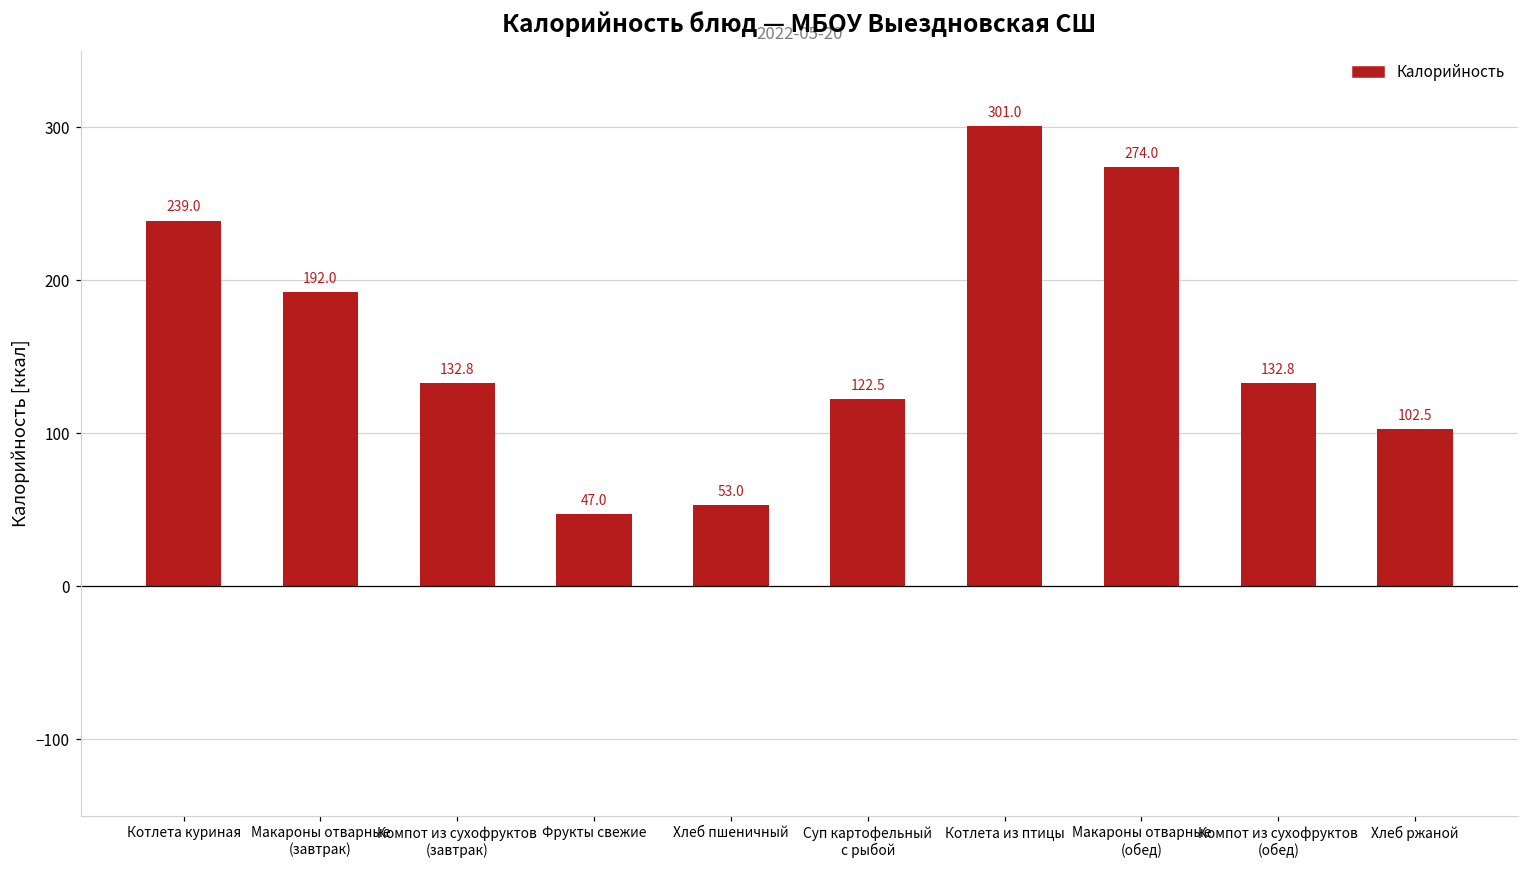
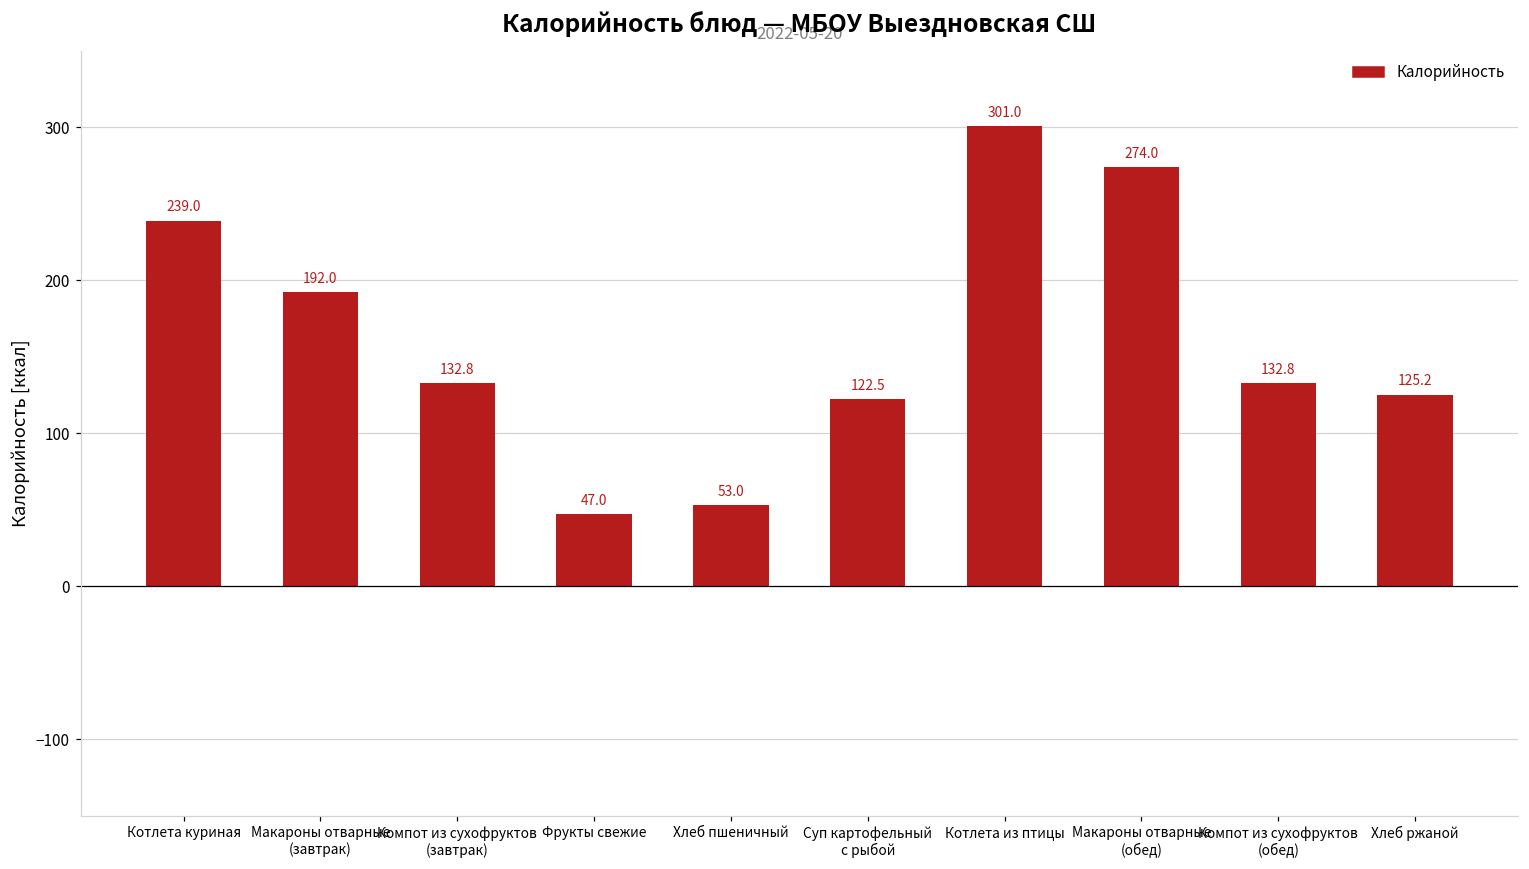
Хлеб ржаной: 102.5 -> 125.2
